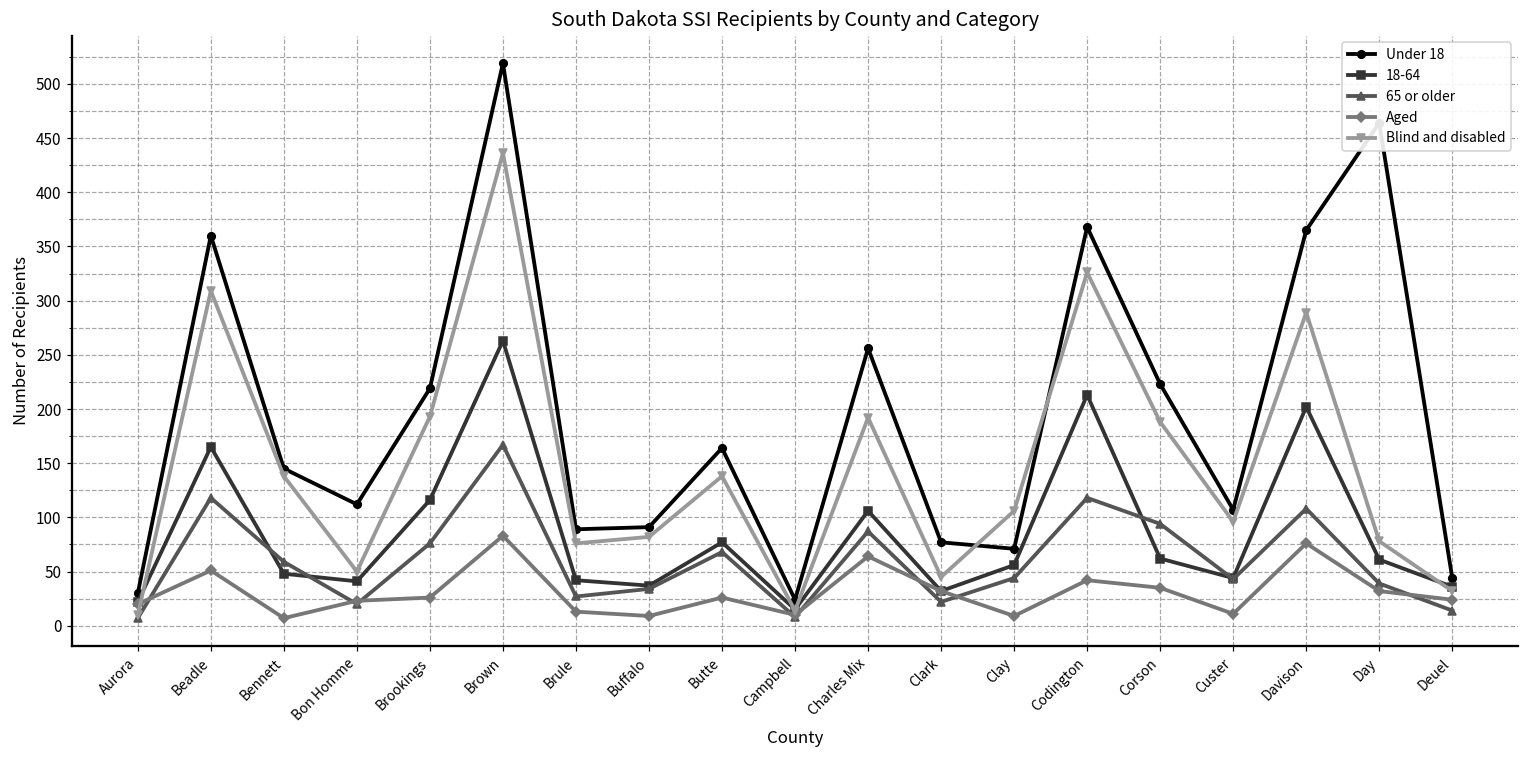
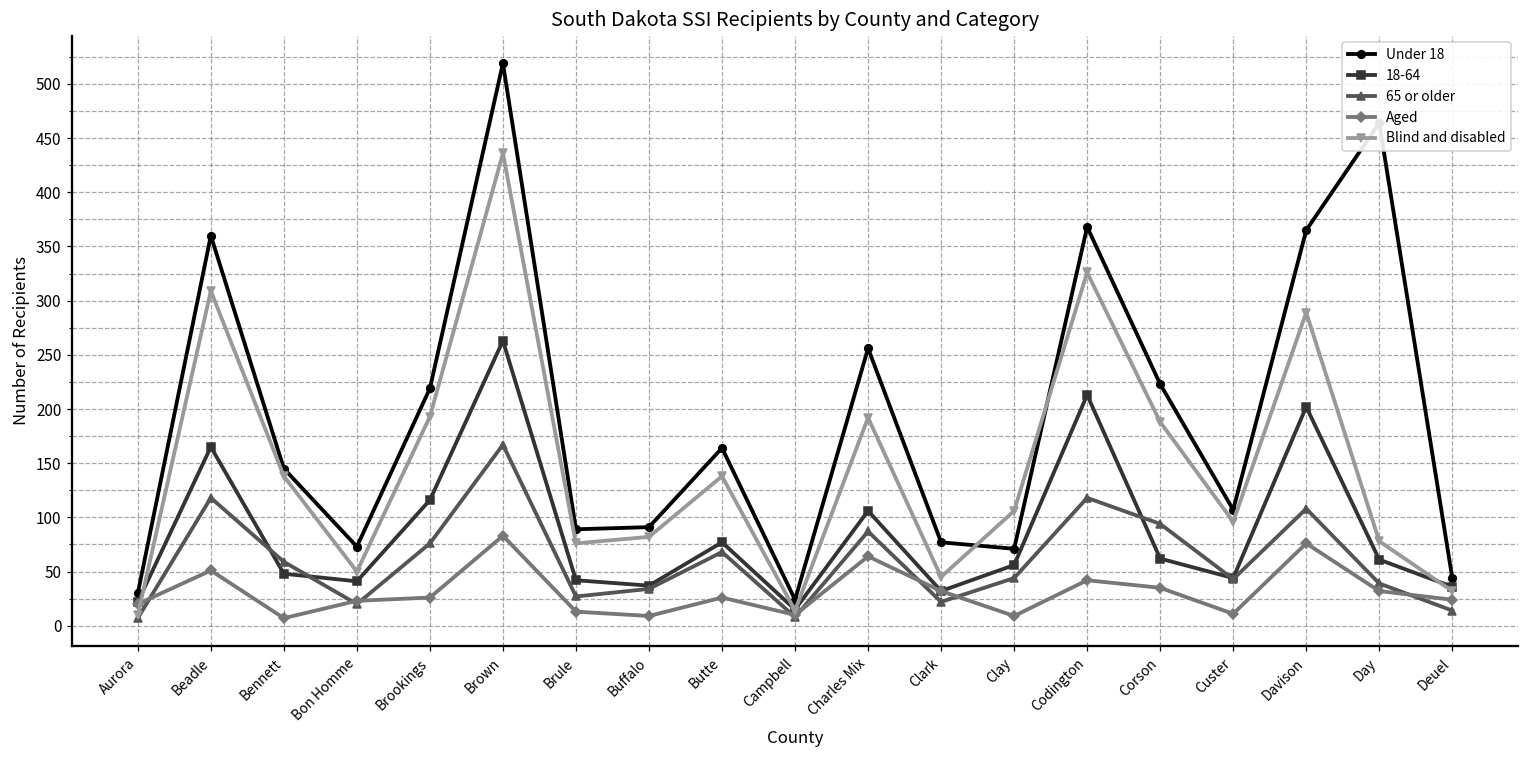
Under 18, Bon Homme: 110 -> 70
